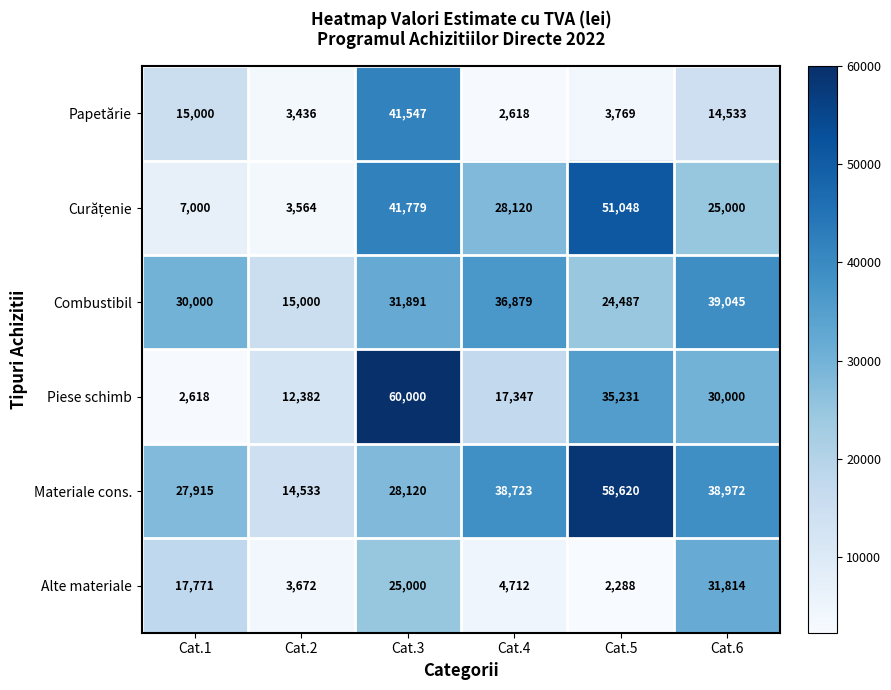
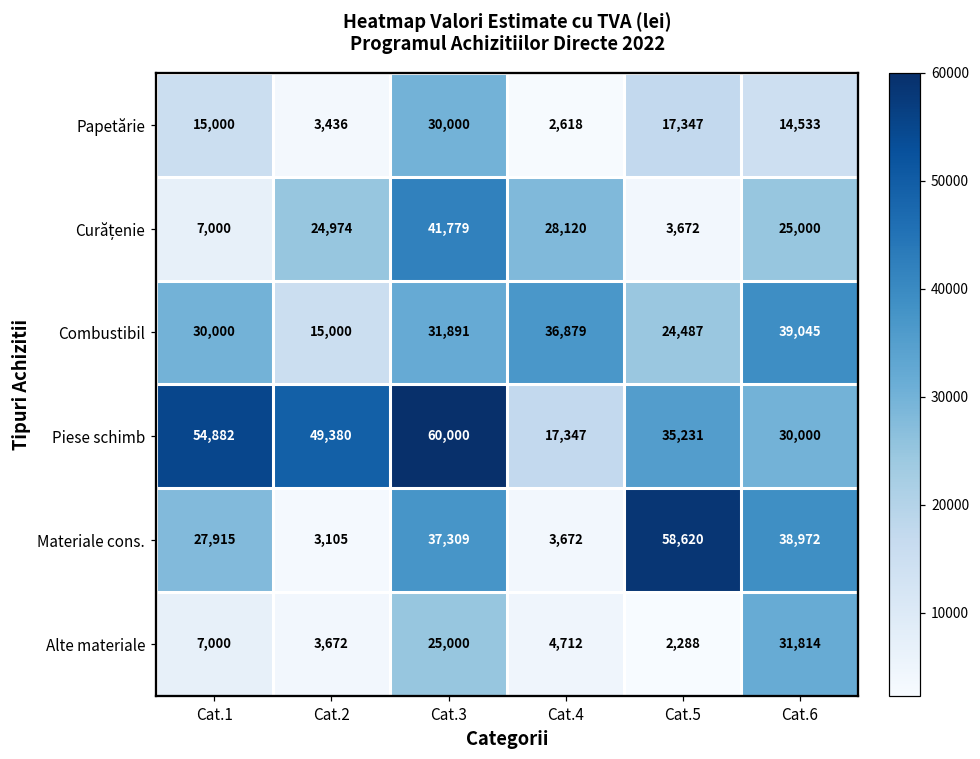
Papetărie, Cat.3: 41,547 -> 30,000
Papetărie, Cat.5: 3,769 -> 17,347
Curățenie, Cat.2: 3,564 -> 24,974
Curățenie, Cat.5: 51,048 -> 3,672
Piese schimb, Cat.1: 2,618 -> 54,882
Piese schimb, Cat.2: 12,382 -> 49,380
Materiale cons., Cat.2: 14,533 -> 3,105
Materiale cons., Cat.3: 28,120 -> 37,309
Materiale cons., Cat.4: 38,723 -> 3,672
Alte materiale, Cat.1: 17,771 -> 7,000
